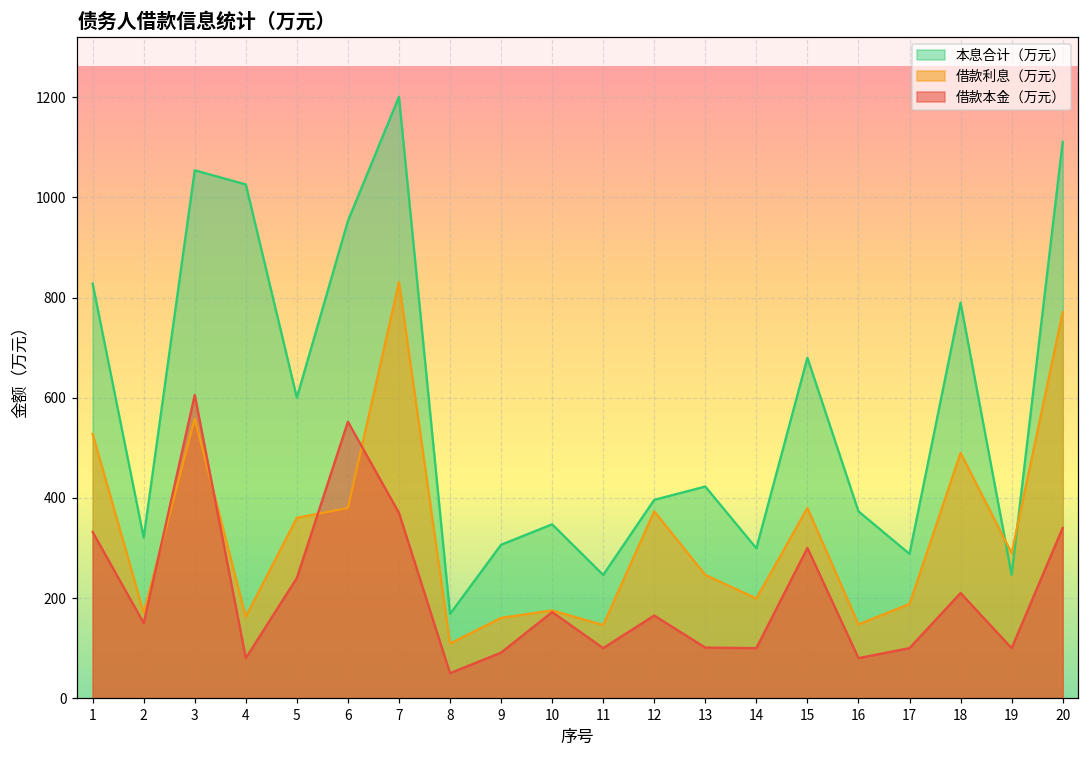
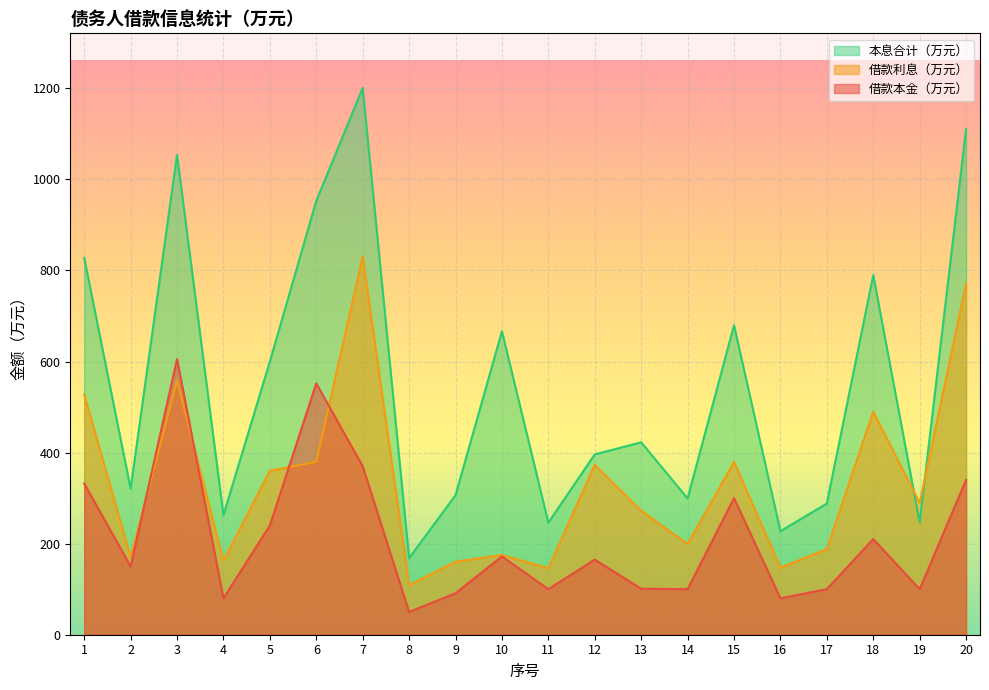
本息合计（万元）, 4: 1030 -> 260
本息合计（万元）, 10: 350 -> 670
借款利息（万元）, 13: 250 -> 270
本息合计（万元）, 16: 370 -> 230
